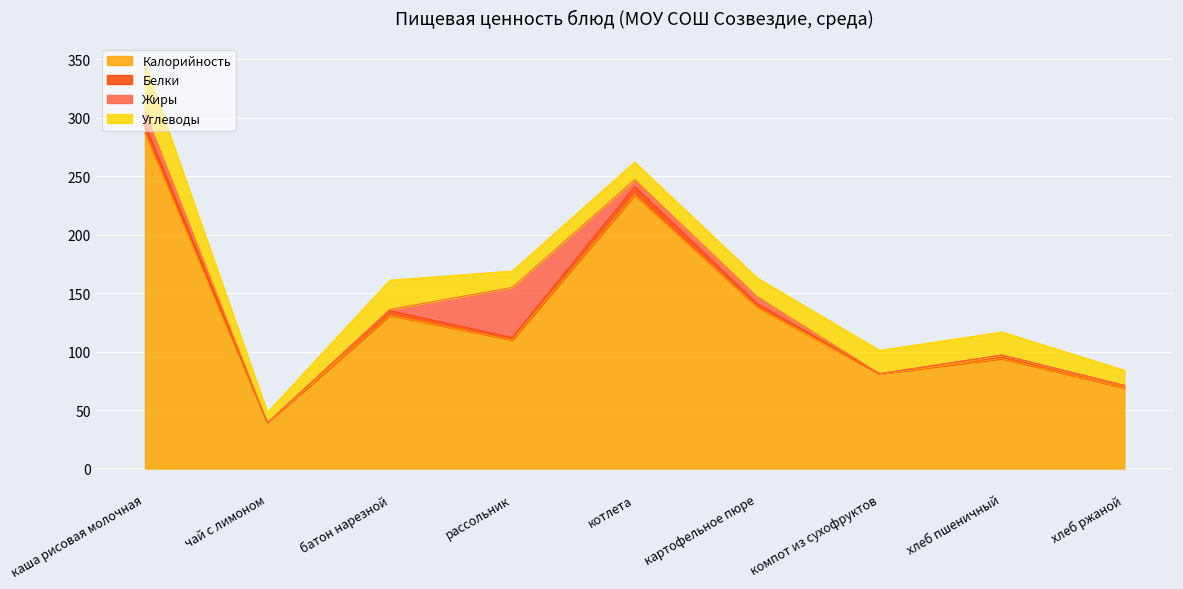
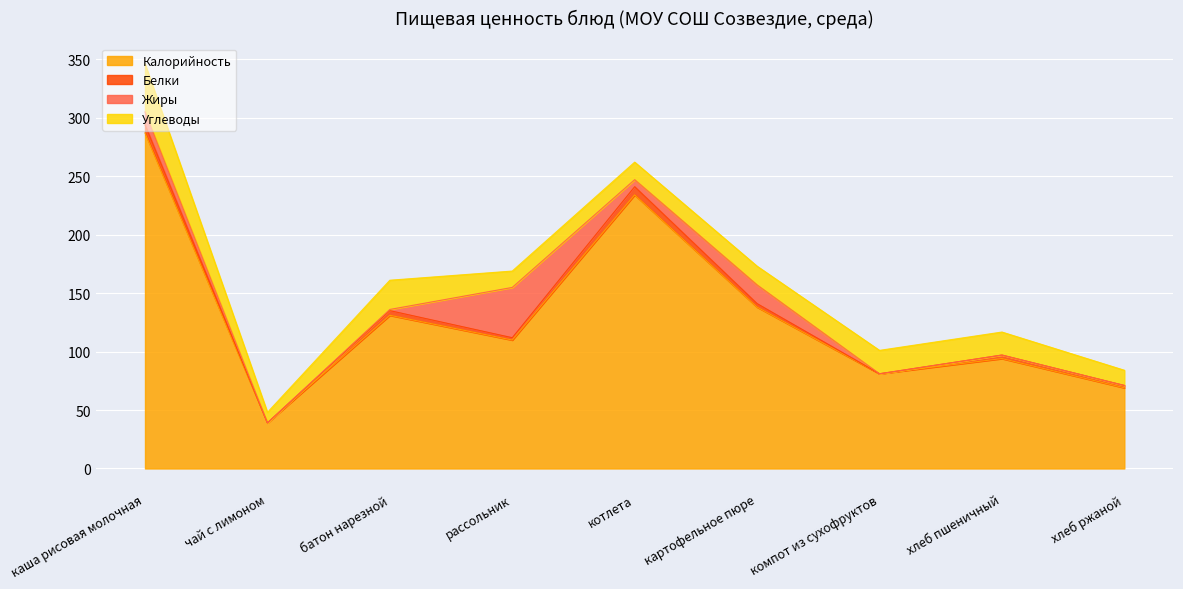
Жиры, картофельное пюре: 6 -> 16
